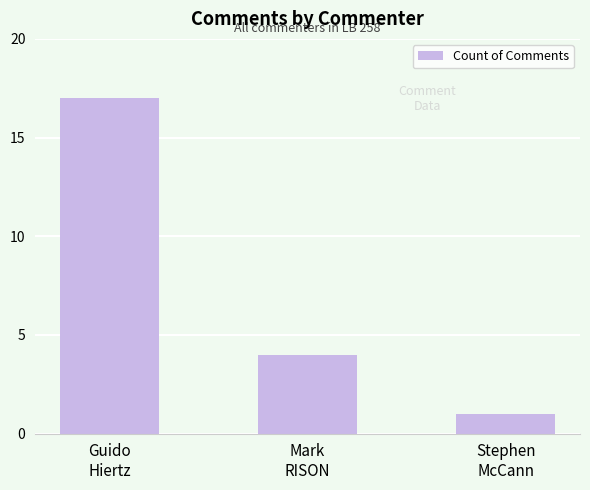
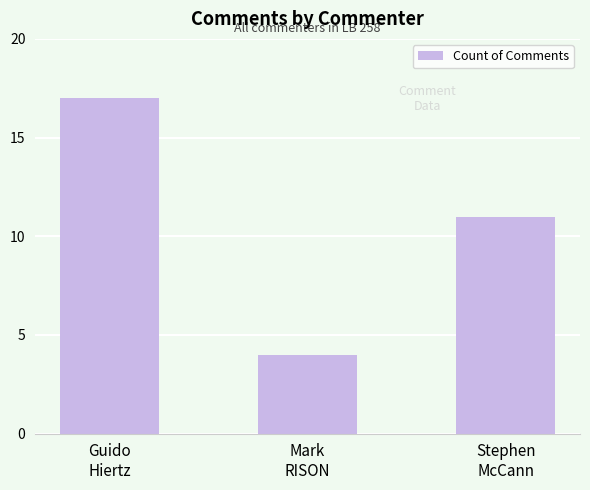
Stephen McCann: 1 -> 11
